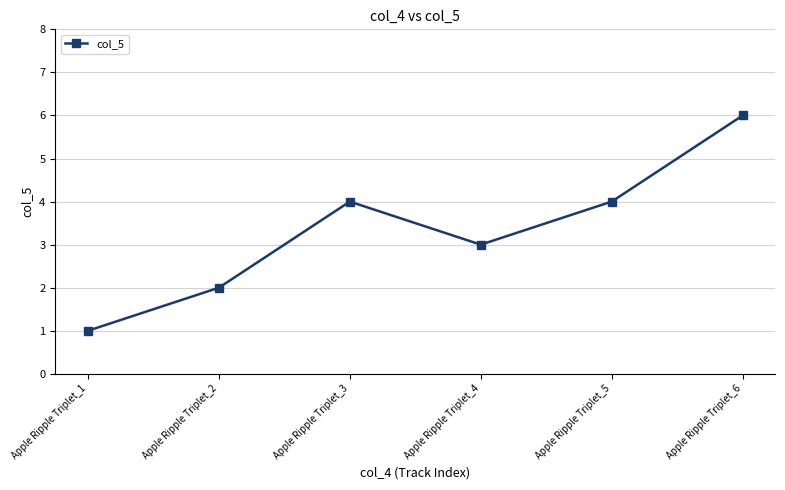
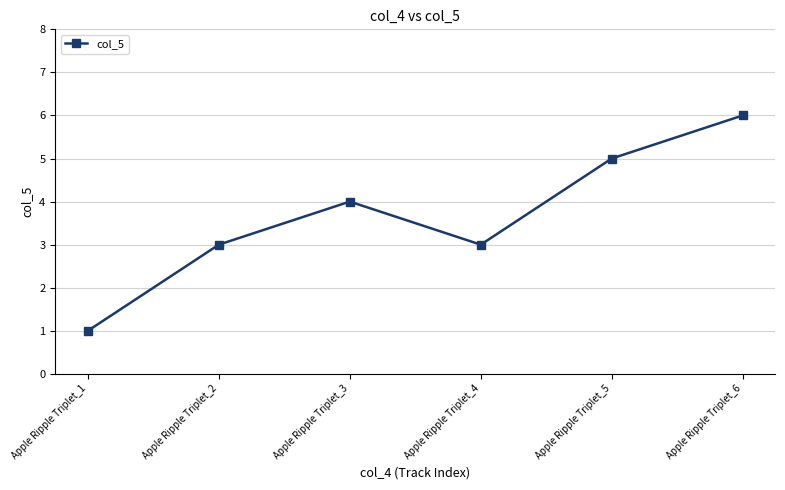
Apple Ripple Triplet_2: 2 -> 3
Apple Ripple Triplet_5: 4 -> 5
